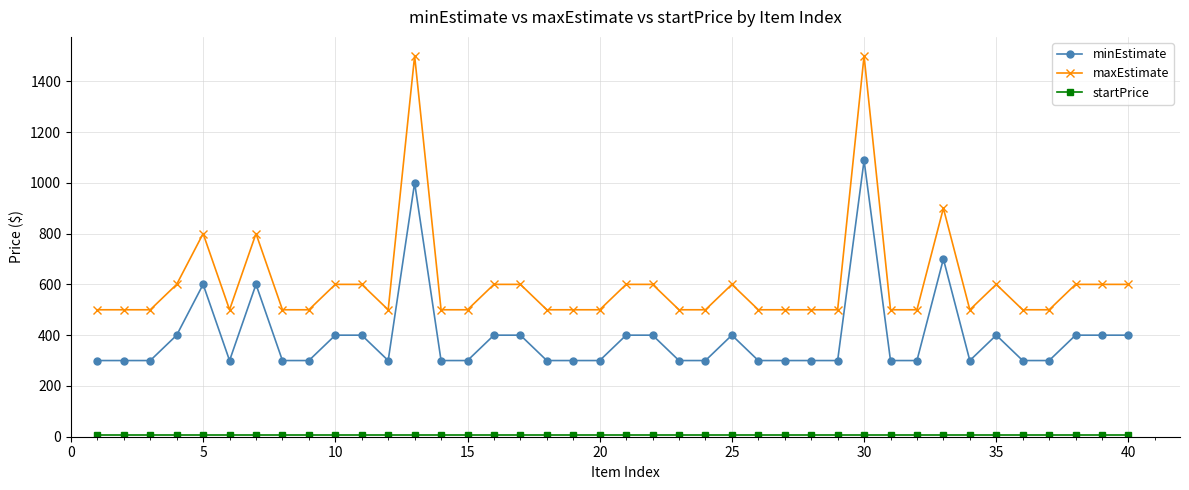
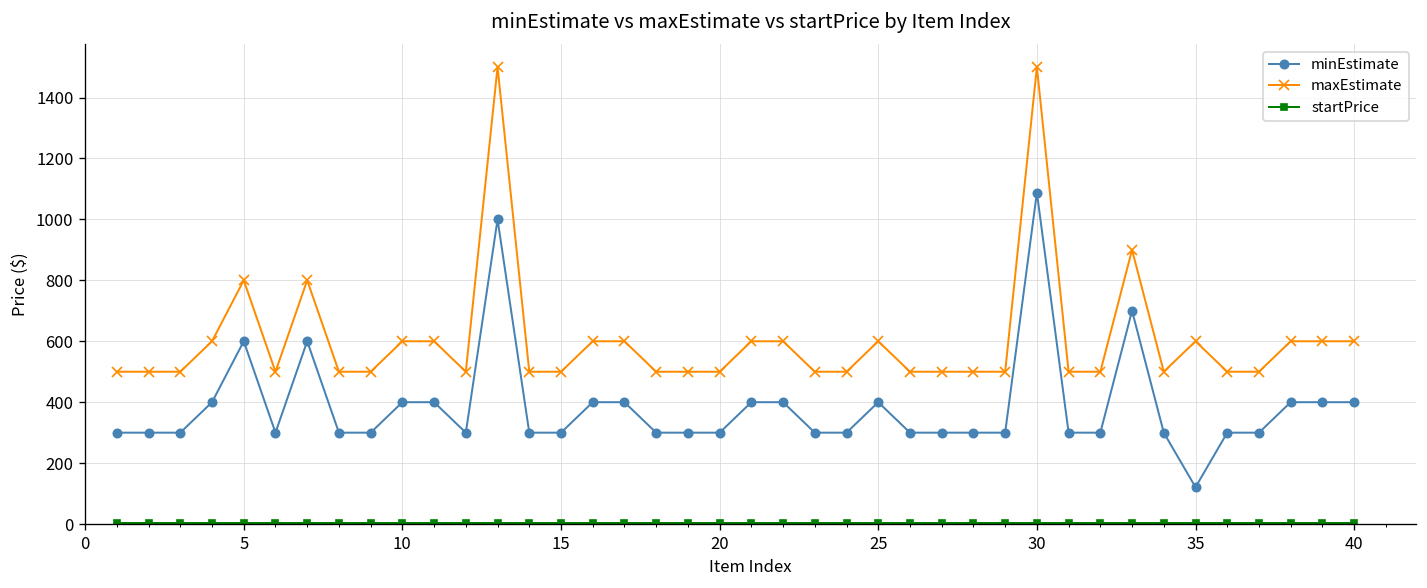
minEstimate, 35: 400 -> 120
